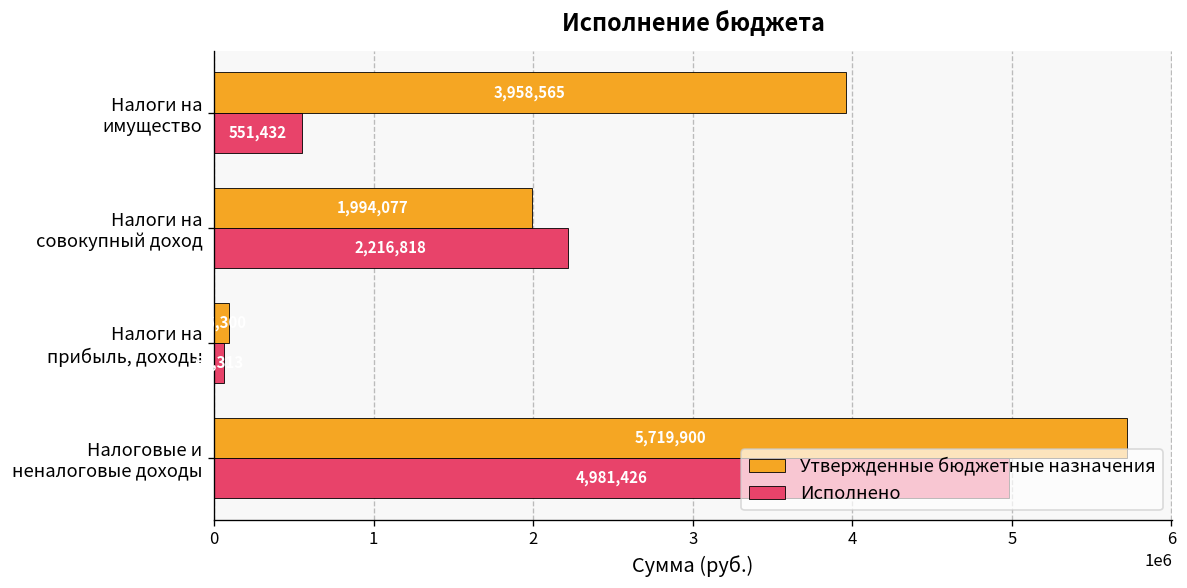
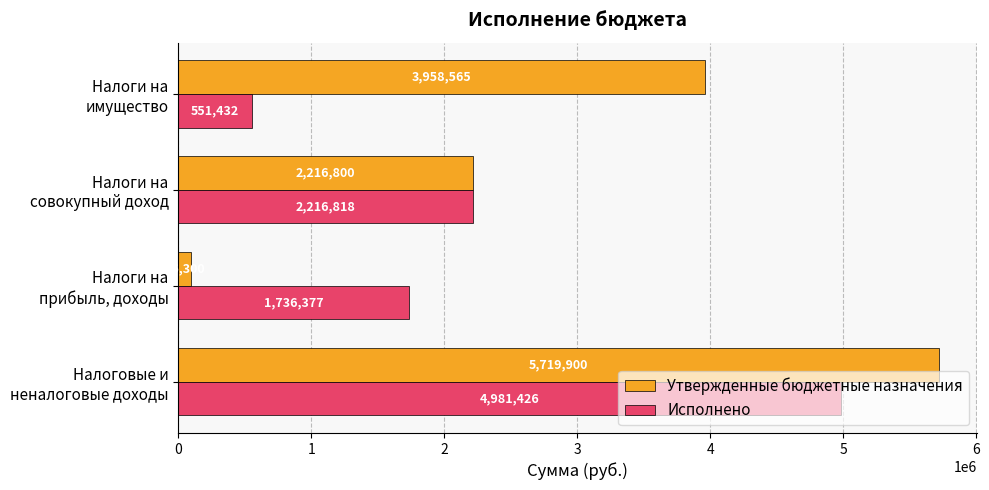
Утвержденные бюджетные назначения, Налоги на совокупный доход: 1,994,077 -> 2,216,800
Исполнено, Налоги на прибыль, доходы: 60000 -> 1740000
